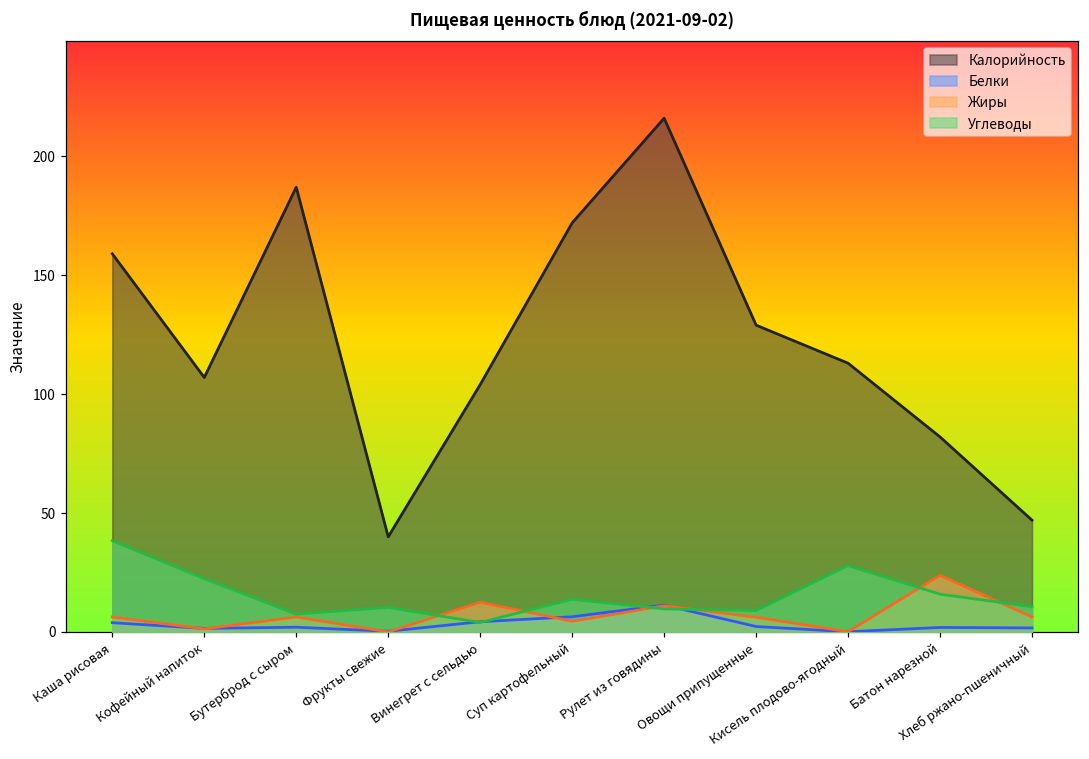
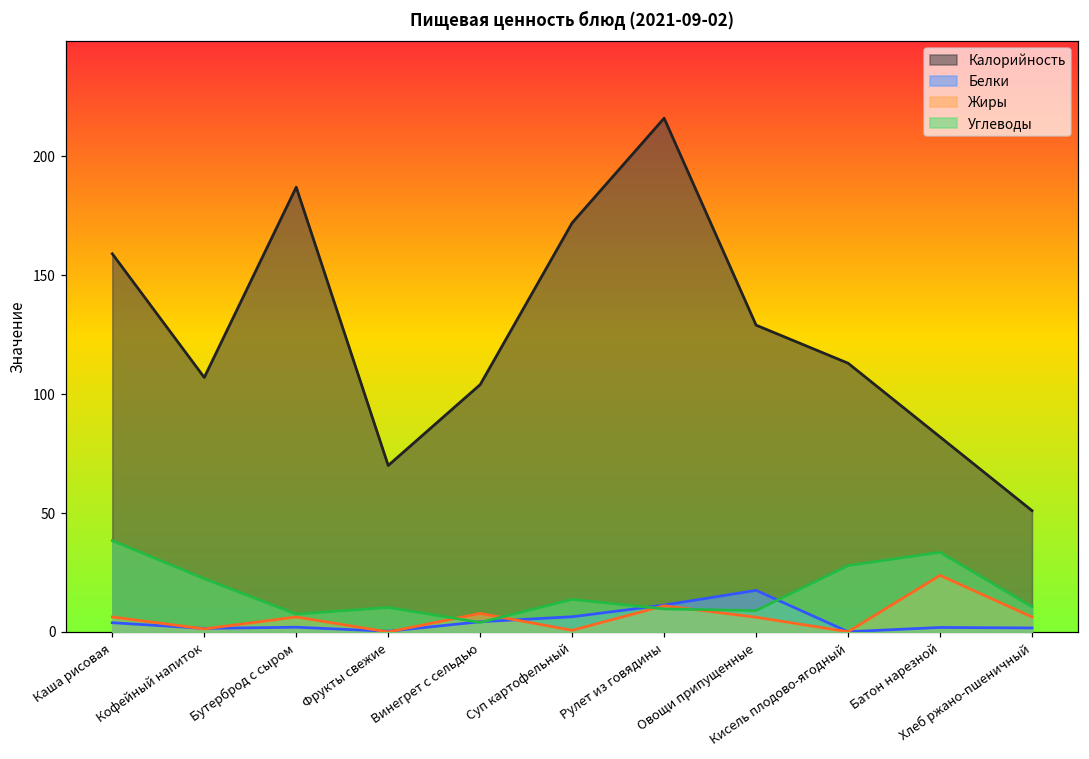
Калорийность, Фрукты свежие: 40 -> 70
Жиры, Винегрет с сельдью: 13 -> 8
Жиры, Суп картофельный: 5 -> 1
Белки, Овощи припущенные: 2 -> 18
Углеводы, Батон нарезной: 16 -> 34
Калорийность, Хлеб ржано-пшеничный: 47 -> 51
